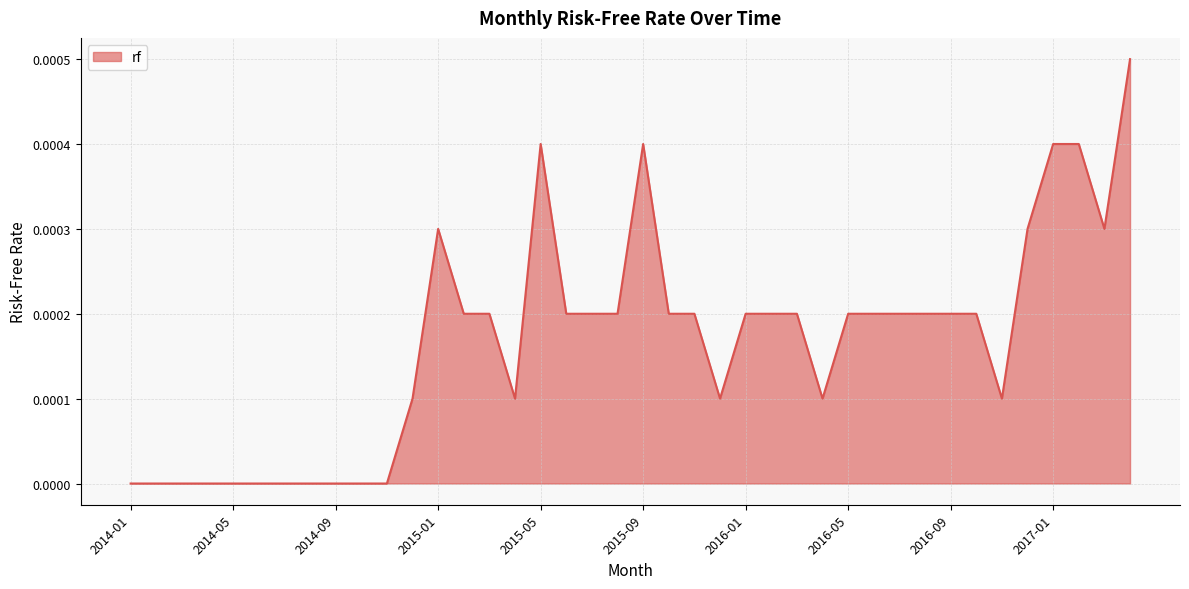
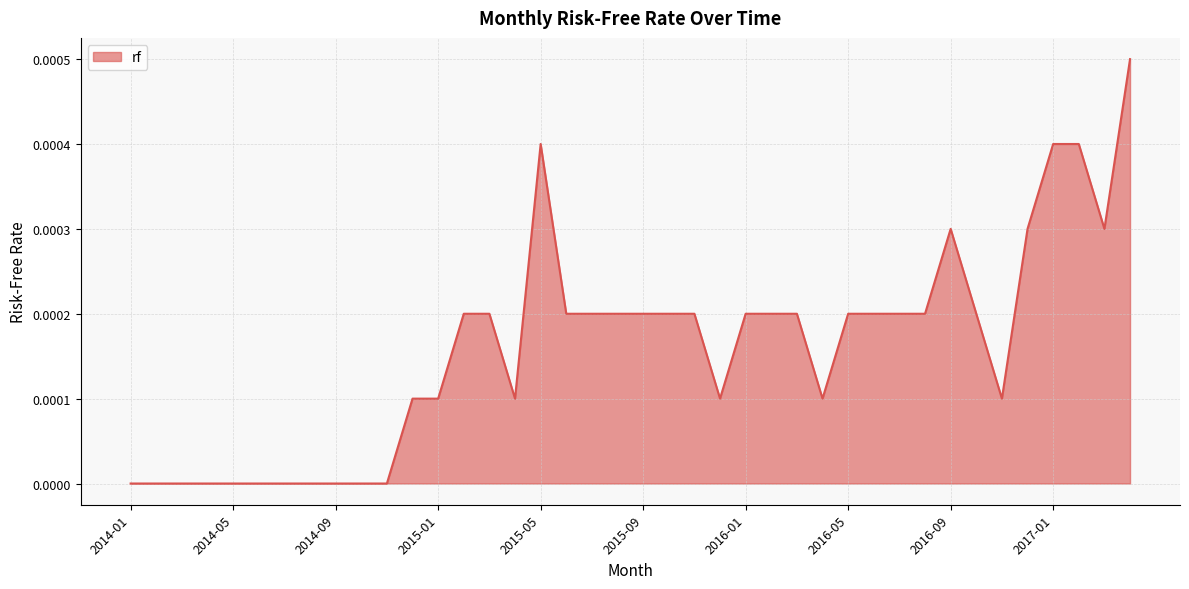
2015-01: 0.0003 -> 0.0001
2015-09: 0.0004 -> 0.0002
2016-09: 0.0002 -> 0.0003
